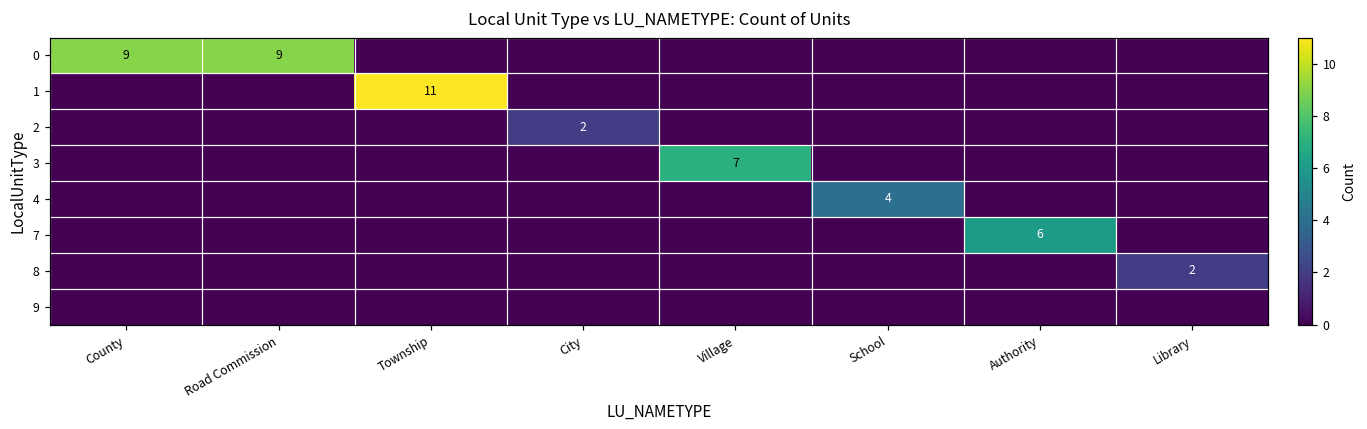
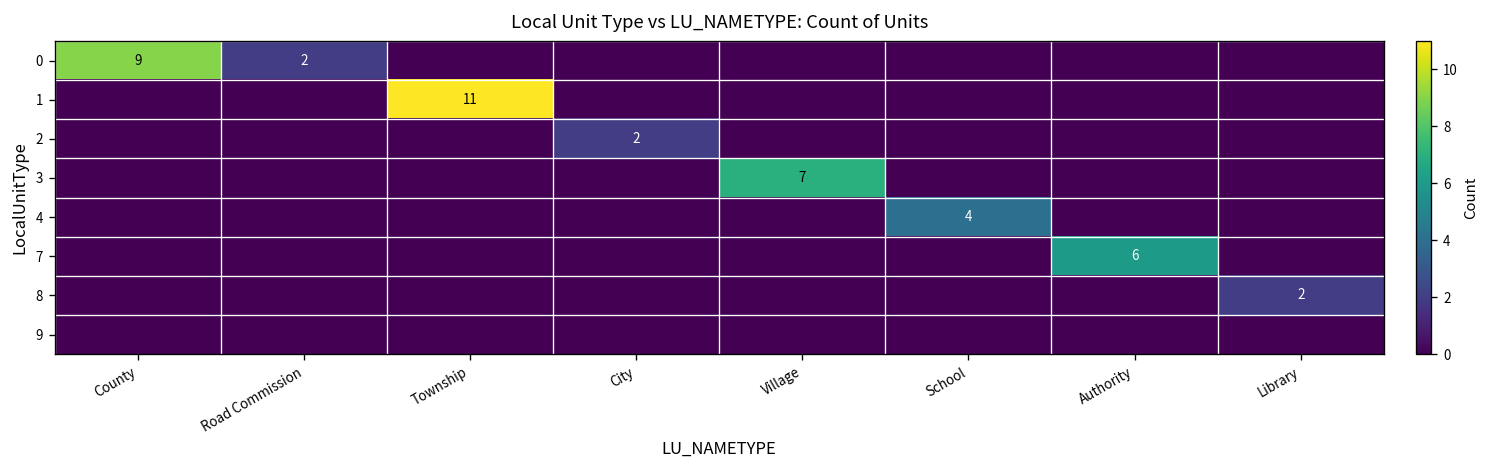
0, Road Commission: 9 -> 2
